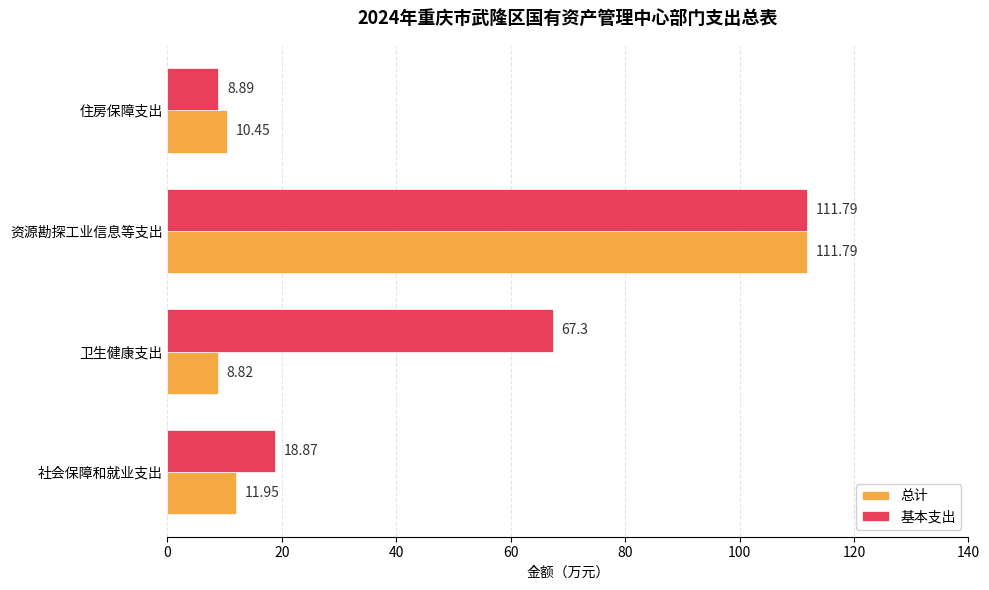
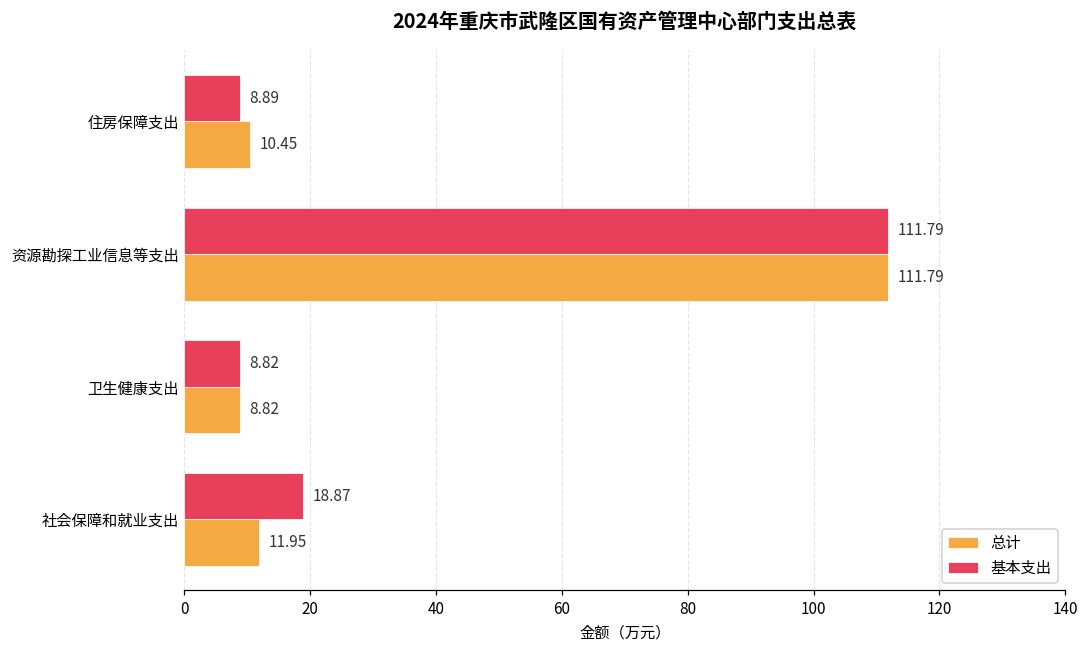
基本支出, 卫生健康支出: 67.3 -> 8.82
